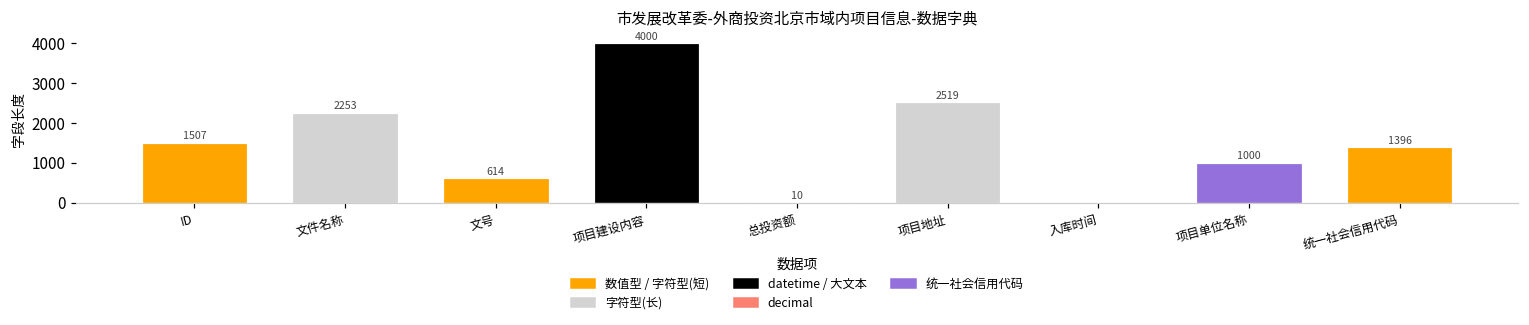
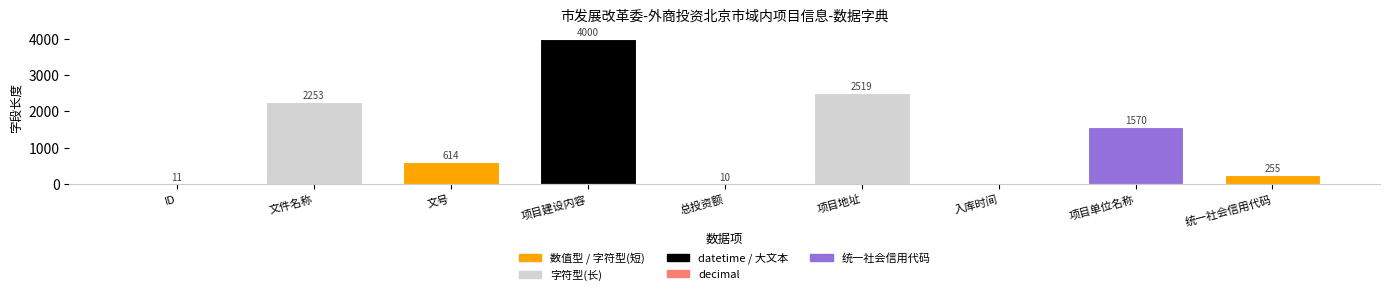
ID: 1507 -> 11
项目单位名称: 1000 -> 1570
统一社会信用代码: 1396 -> 255
